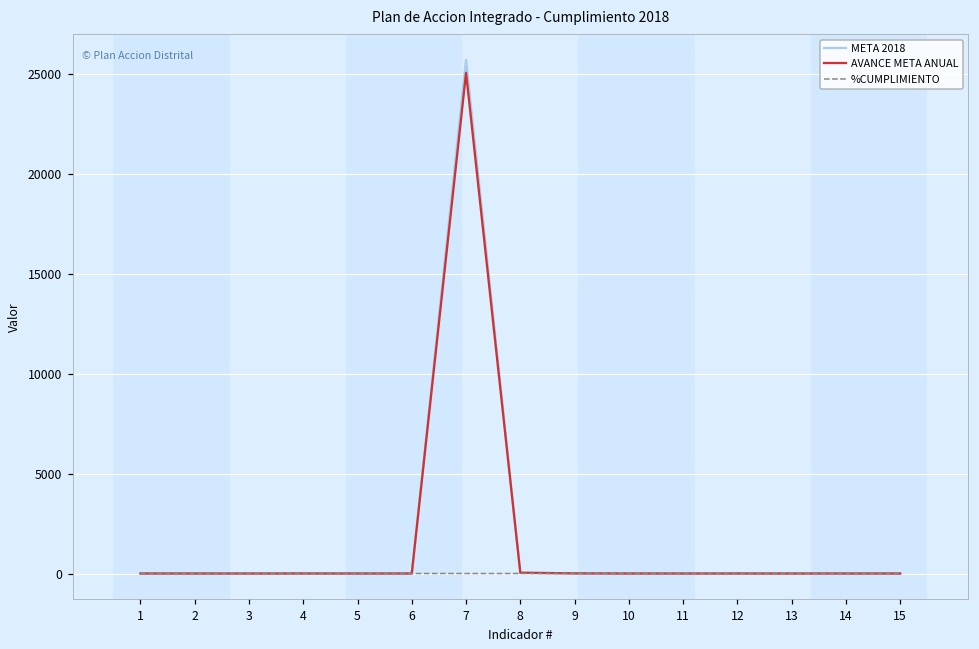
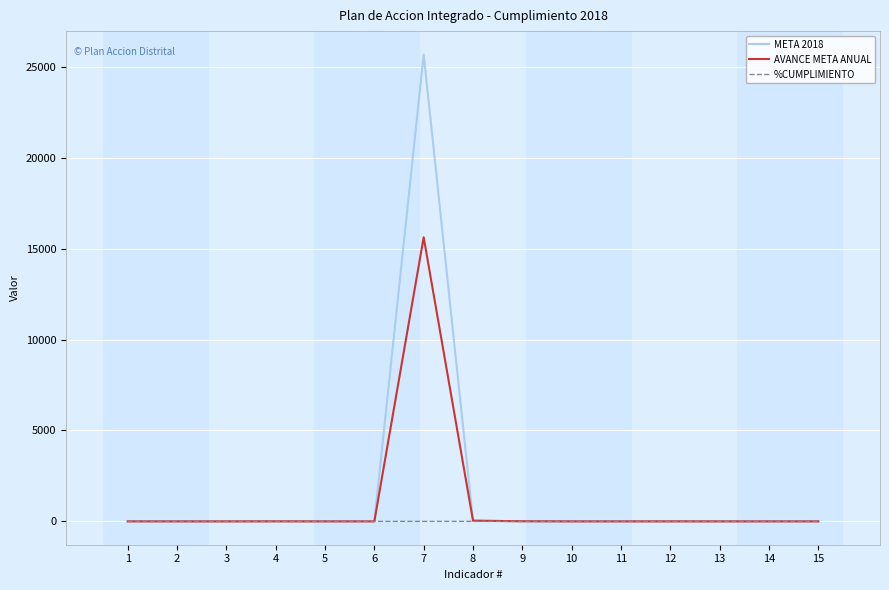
AVANCE META ANUAL, 7: 25000 -> 15600
